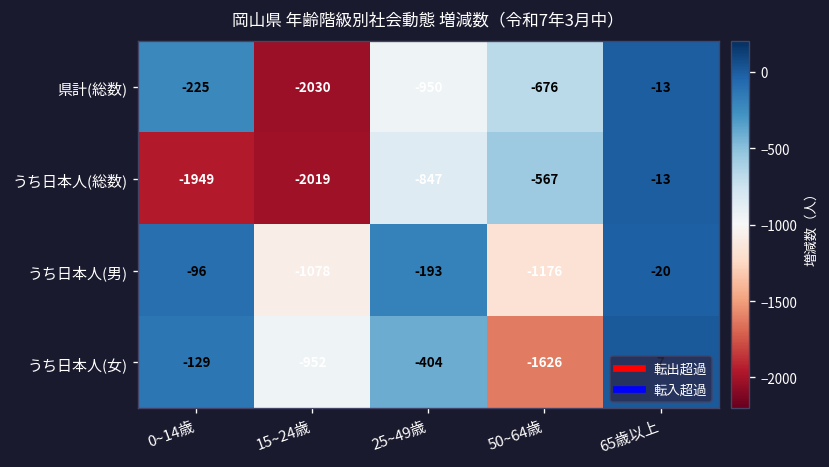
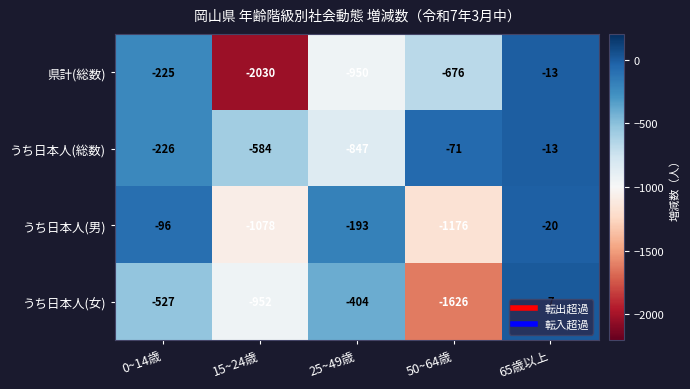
うち日本人(総数), 0~14歳: -1949 -> -226
うち日本人(総数), 15~24歳: -2019 -> -584
うち日本人(総数), 50~64歳: -567 -> -71
うち日本人(女), 0~14歳: -129 -> -527
